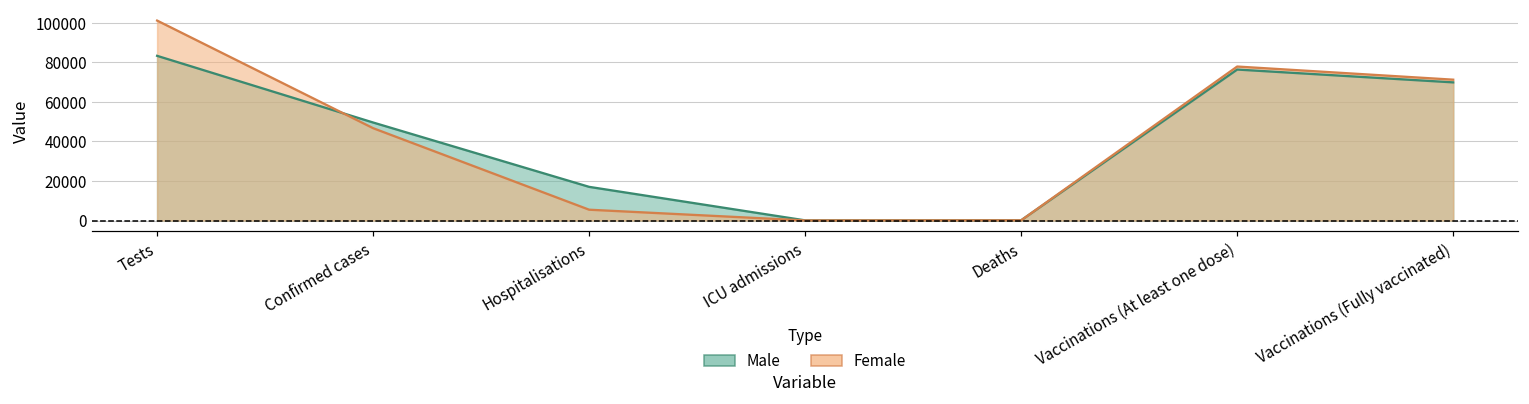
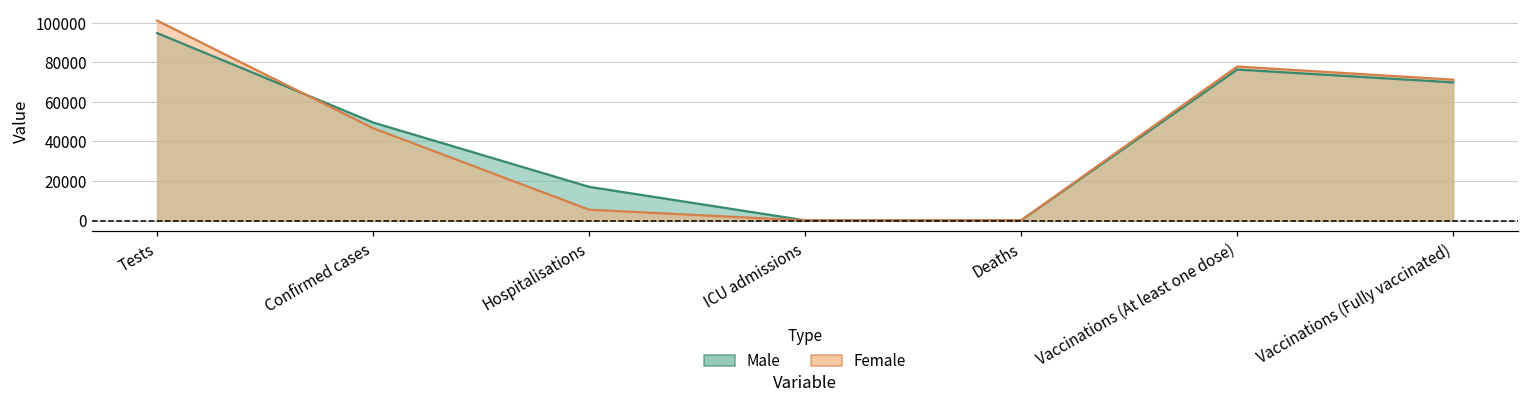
Male, Tests: 83000 -> 95000
